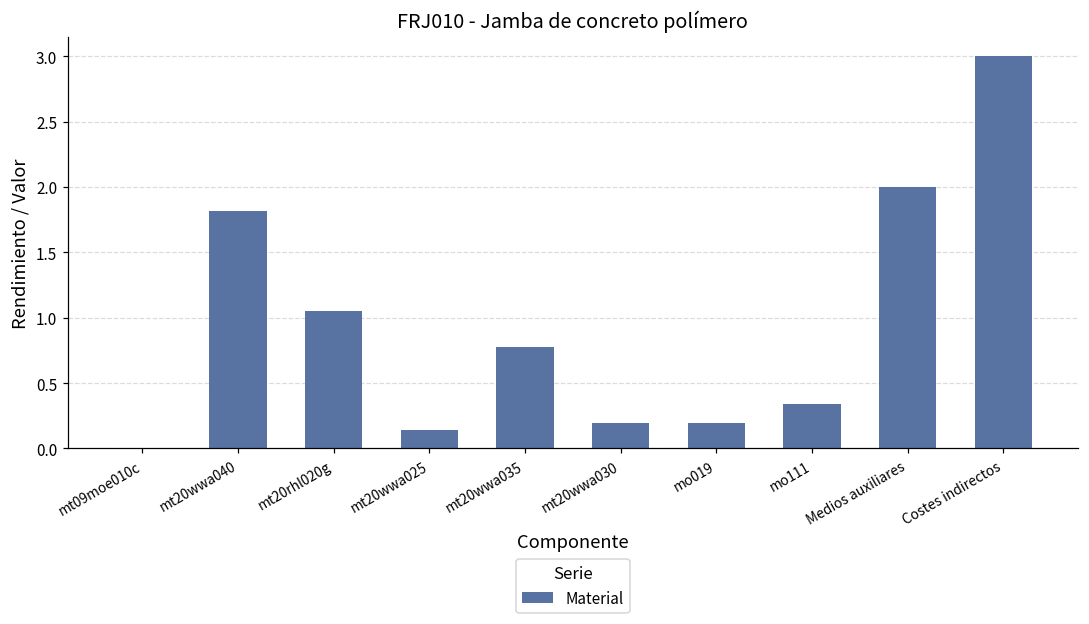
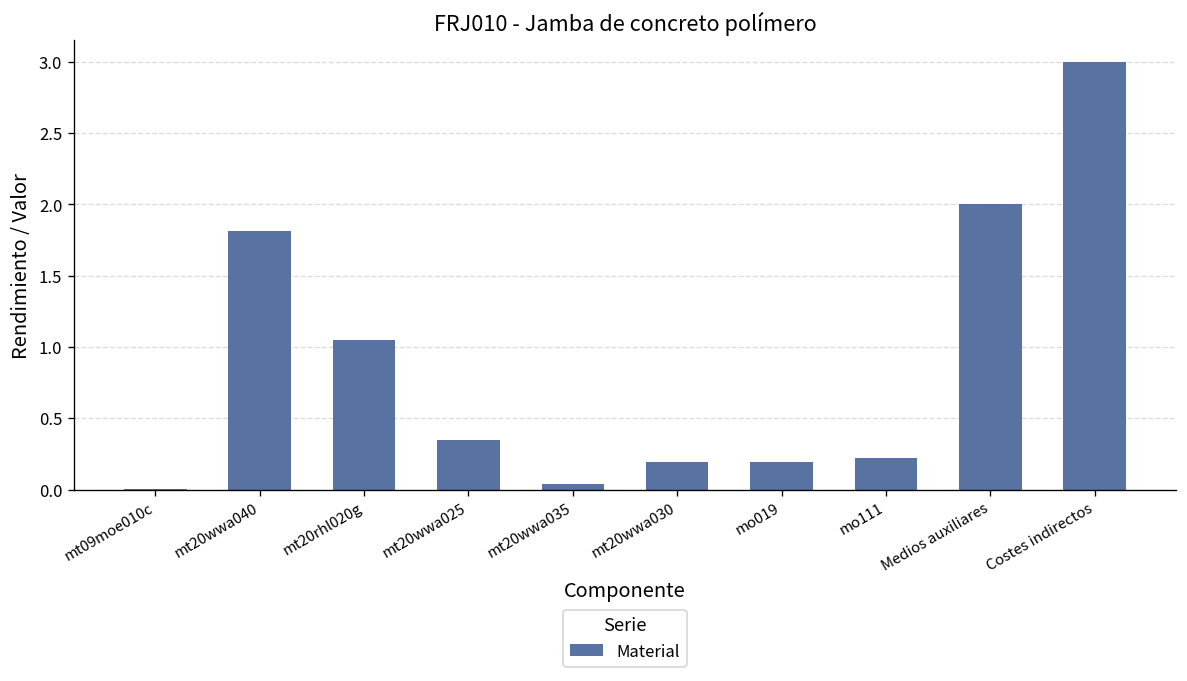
mt20wwa025: 0.14 -> 0.35
mt20wwa035: 0.78 -> 0.04
mo111: 0.34 -> 0.22
